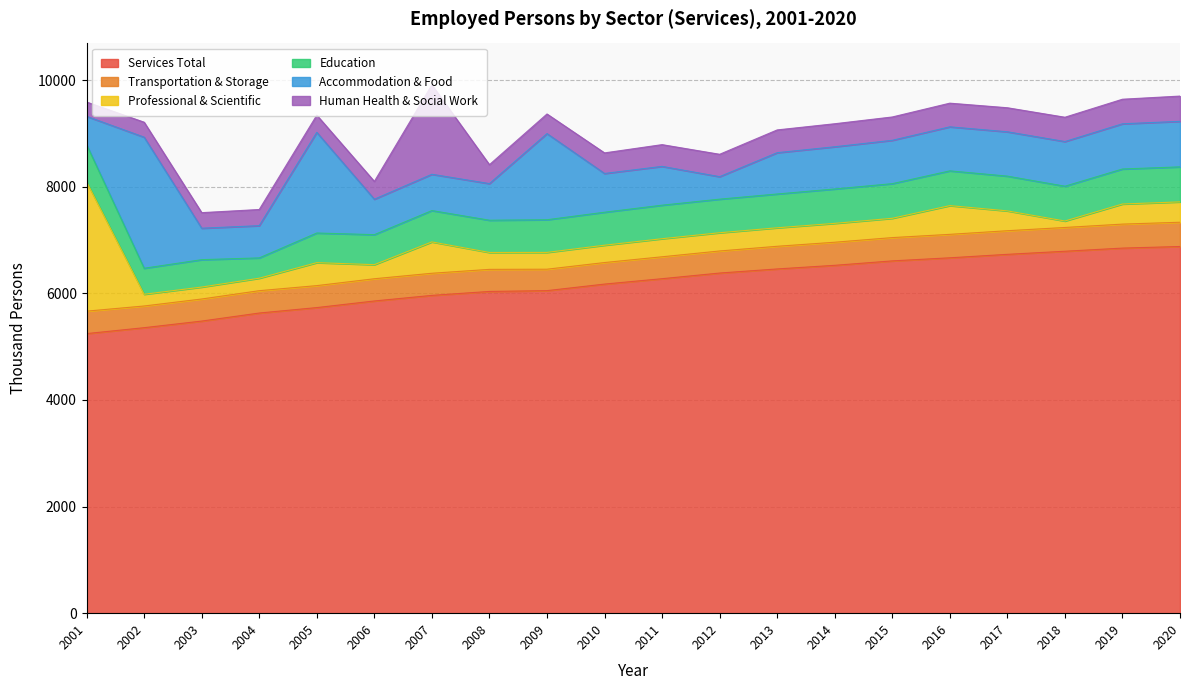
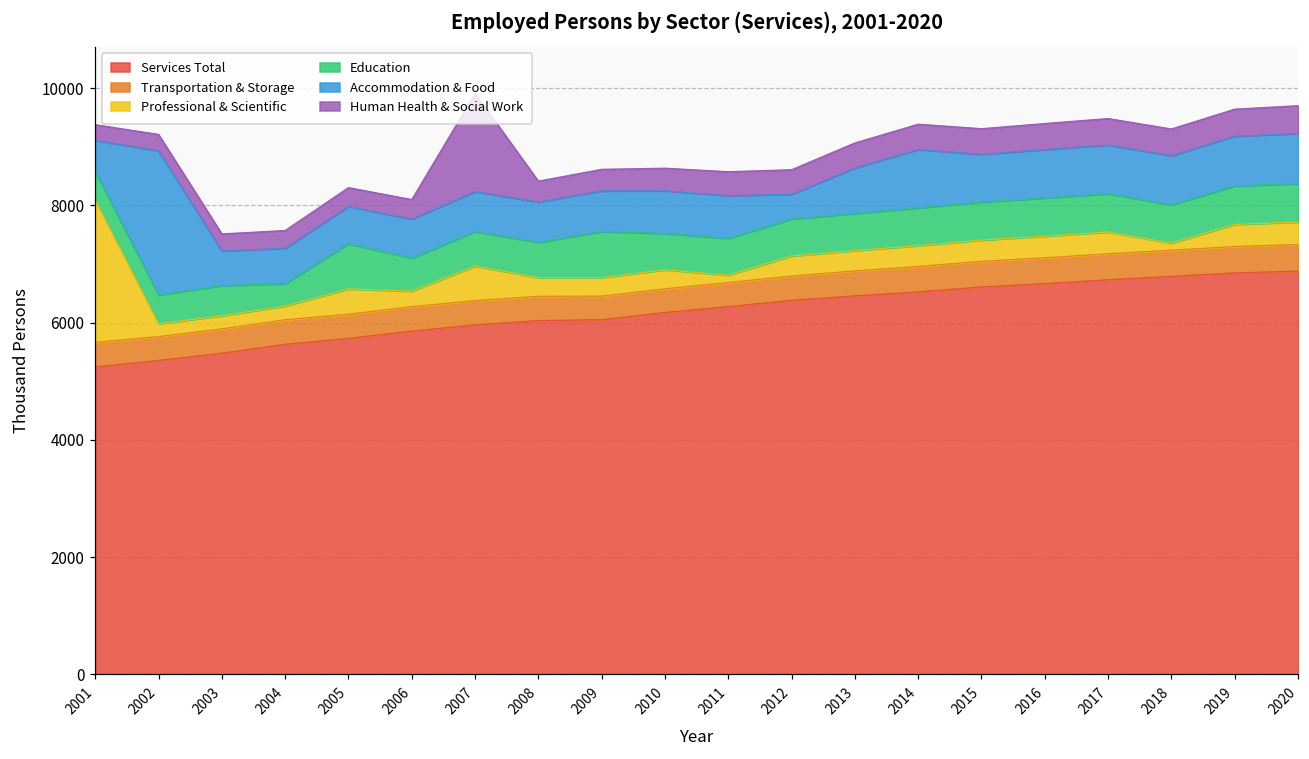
Education, 2001: 700 -> 500
Education, 2005: 600 -> 800
Accommodation & Food, 2005: 1900 -> 600
Education, 2009: 600 -> 800
Accommodation & Food, 2009: 1600 -> 700
Professional & Scientific, 2011: 300 -> 100
Accommodation & Food, 2014: 800 -> 1000
Professional & Scientific, 2016: 500 -> 400
